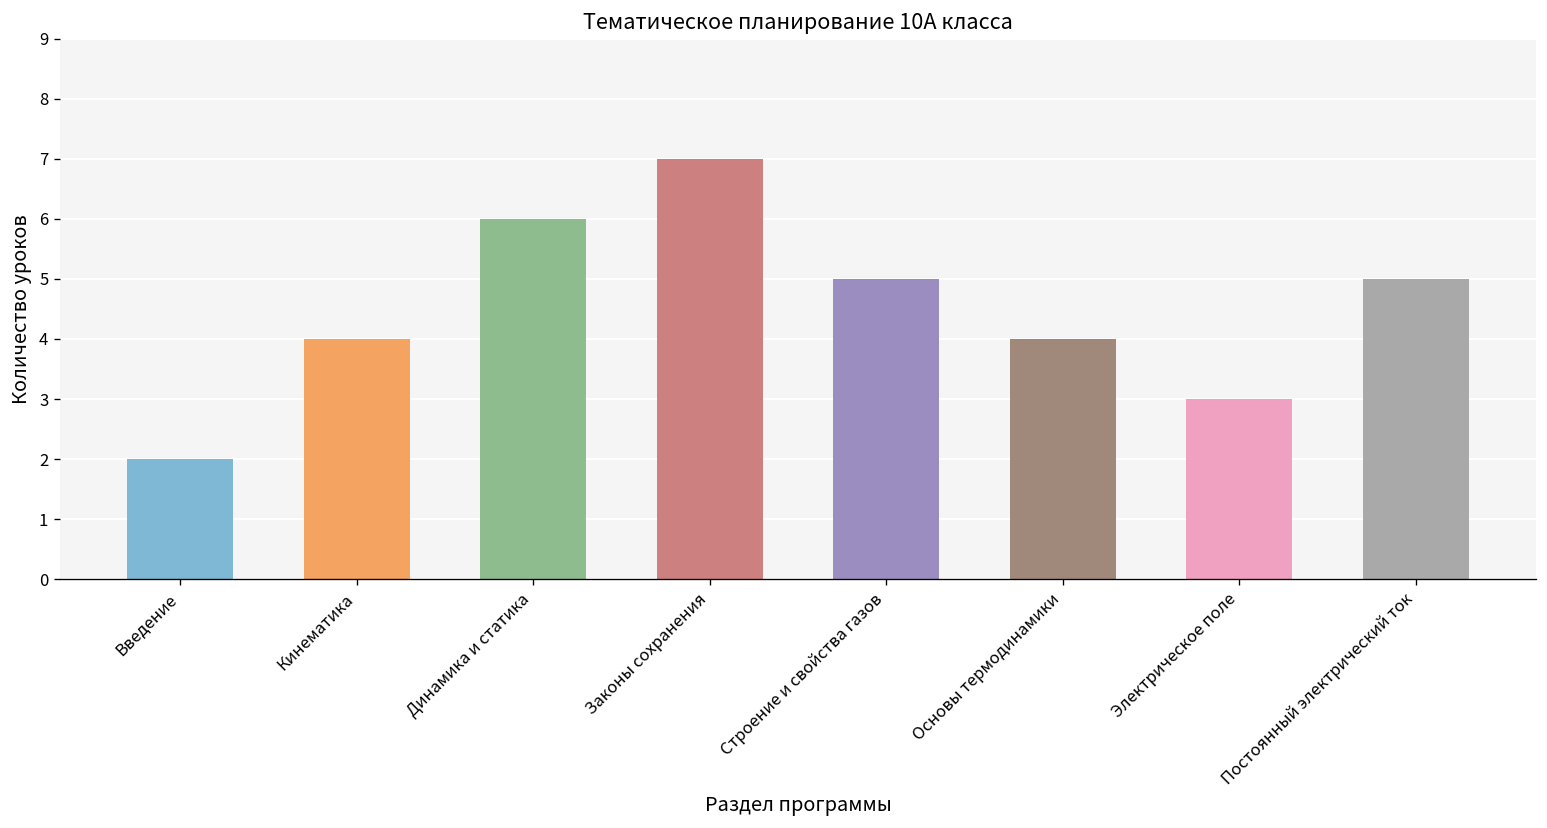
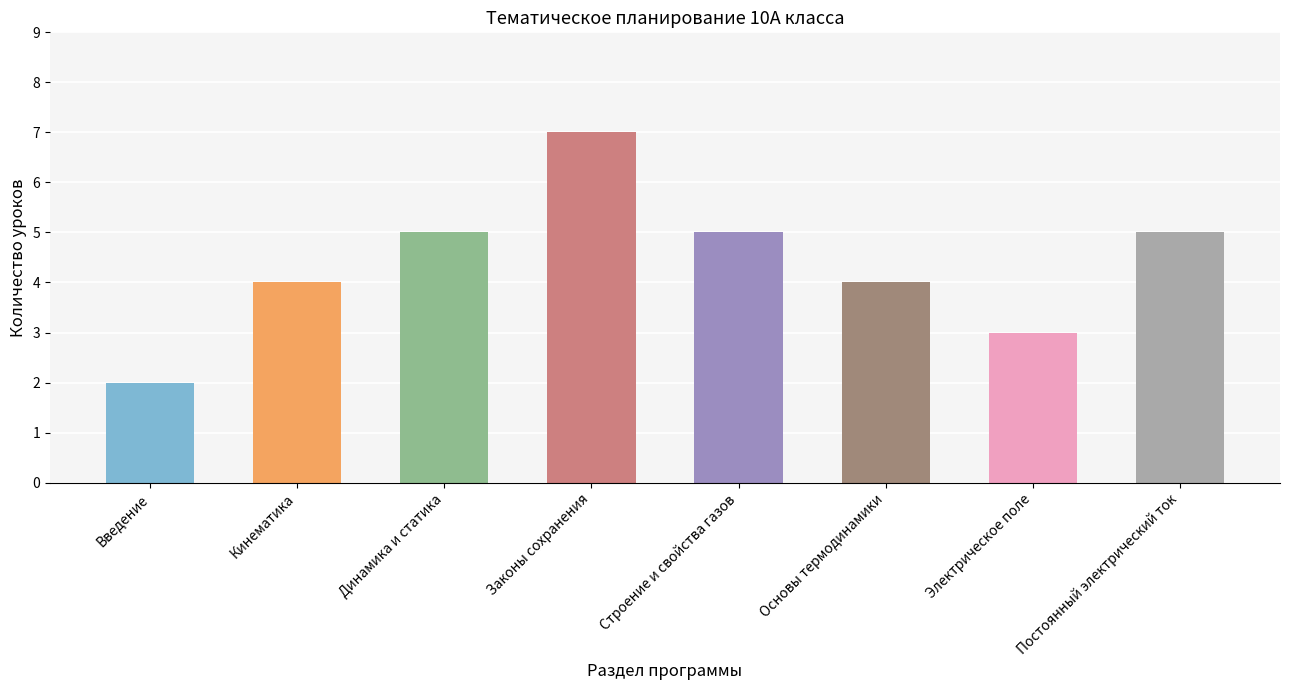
Динамика и статика: 6 -> 5
